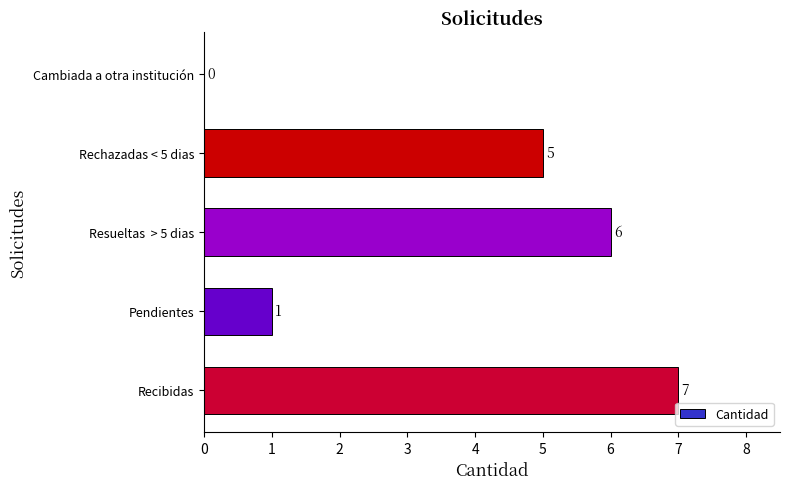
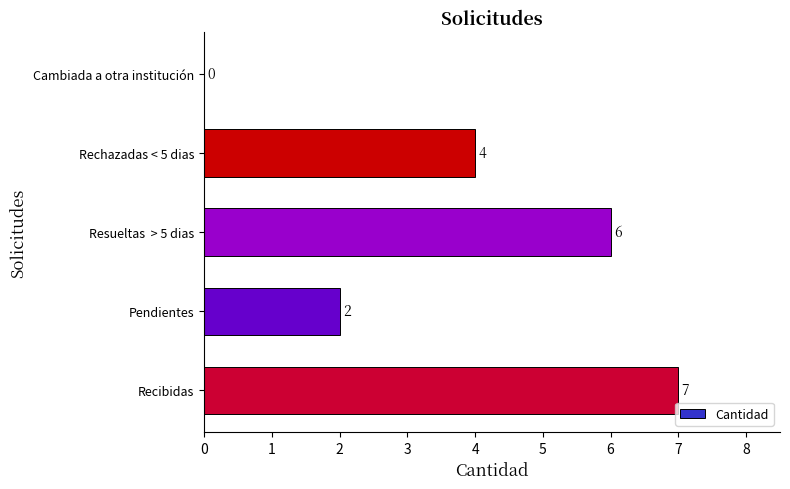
Rechazadas < 5 dias: 5 -> 4
Pendientes: 1 -> 2
